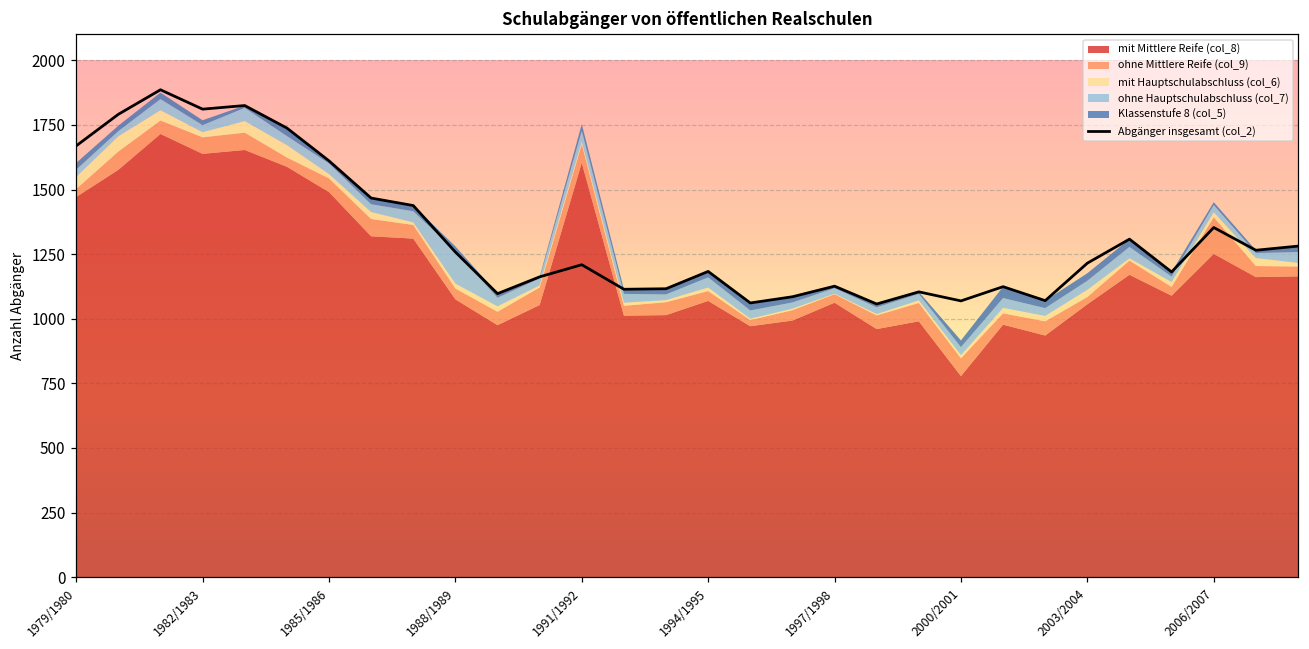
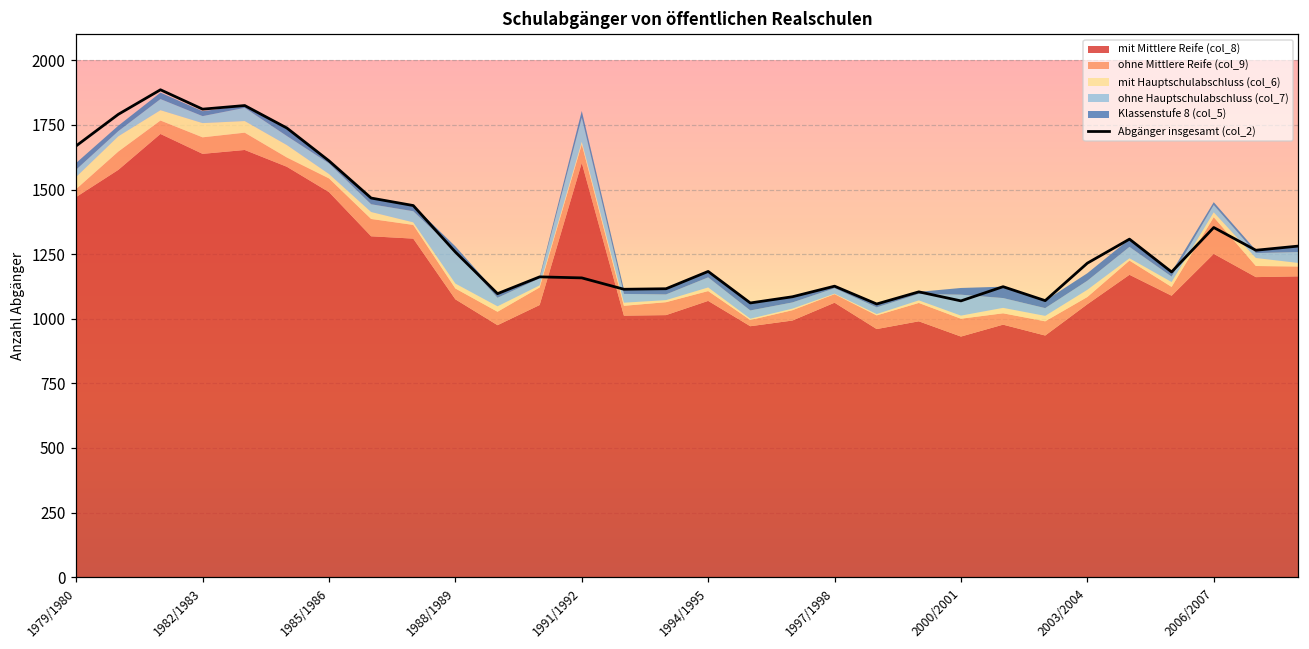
mit Hauptschulabschluss (col_6), 1982/1983: 20 -> 60
Abgänger insgesamt (col_2), 1991/1992: 1210 -> 1160
ohne Hauptschulabschluss (col_7), 1991/1992: 40 -> 90
mit Mittlere Reife (col_8), 2000/2001: 780 -> 930
ohne Hauptschulabschluss (col_7), 2000/2001: 30 -> 80
